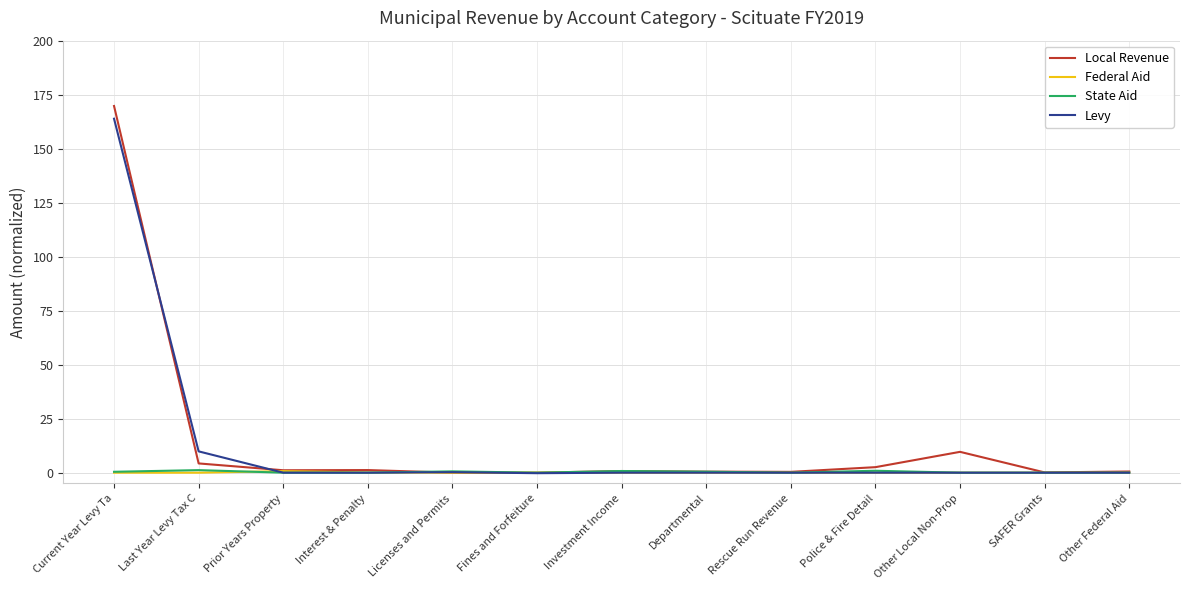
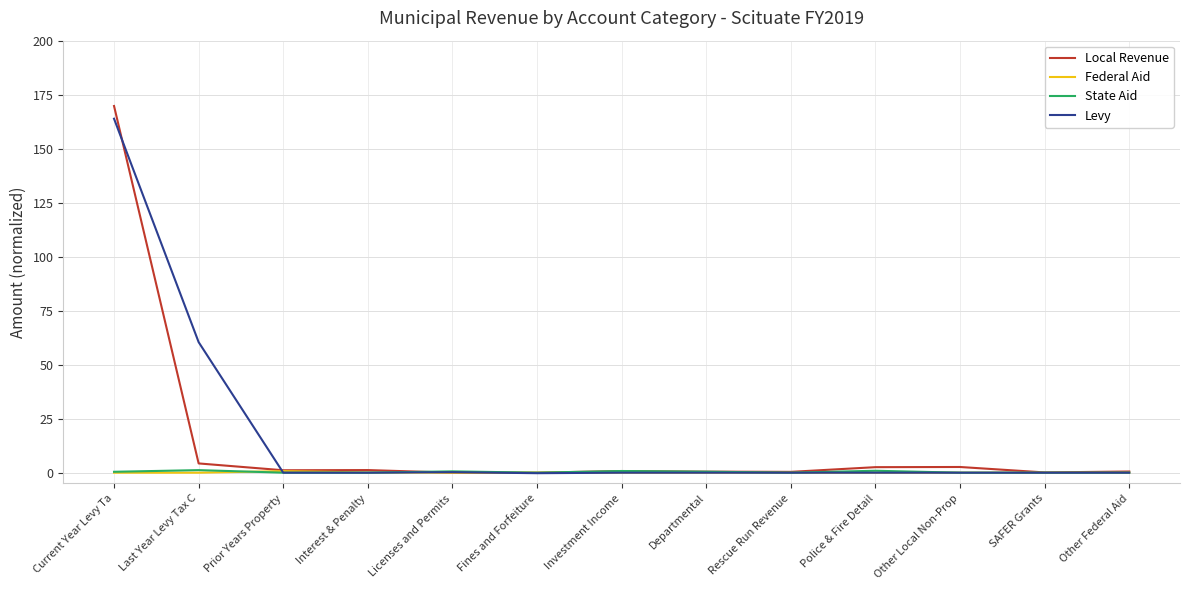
Levy, Last Year Levy Tax C: 10 -> 60
Local Revenue, Other Local Non-Prop: 10 -> 3
